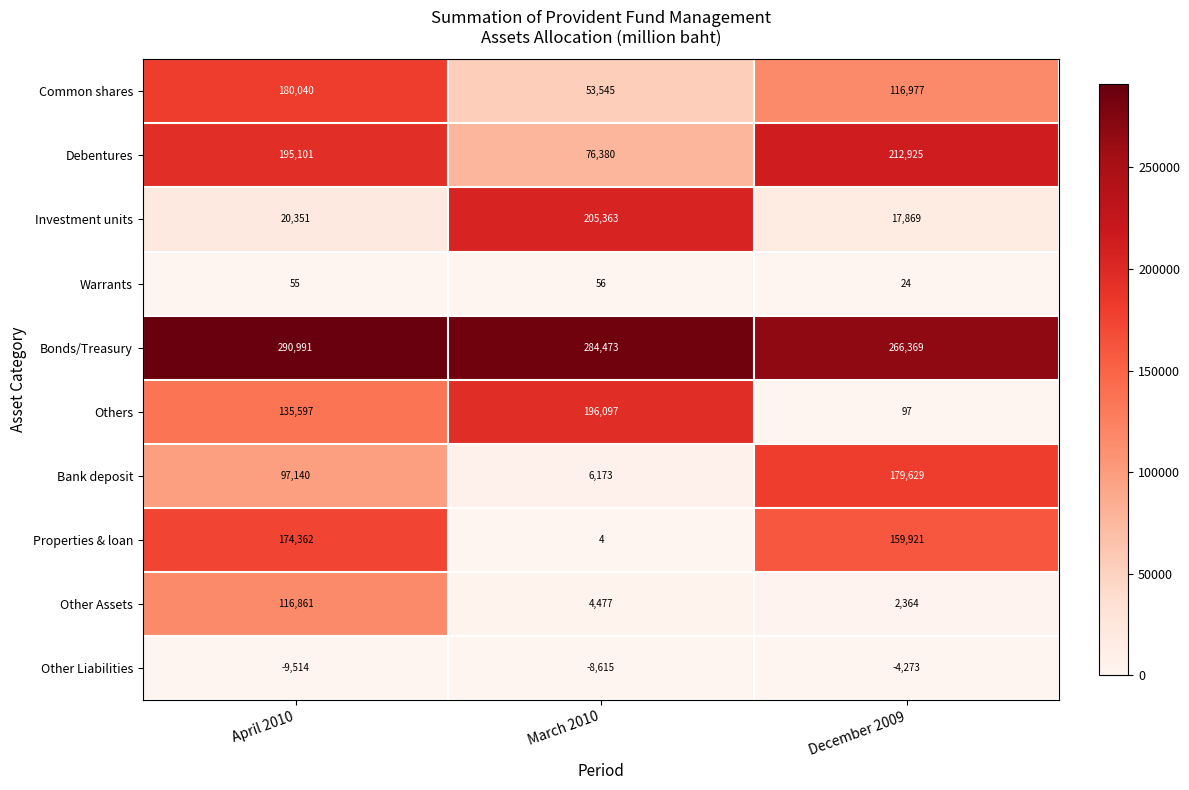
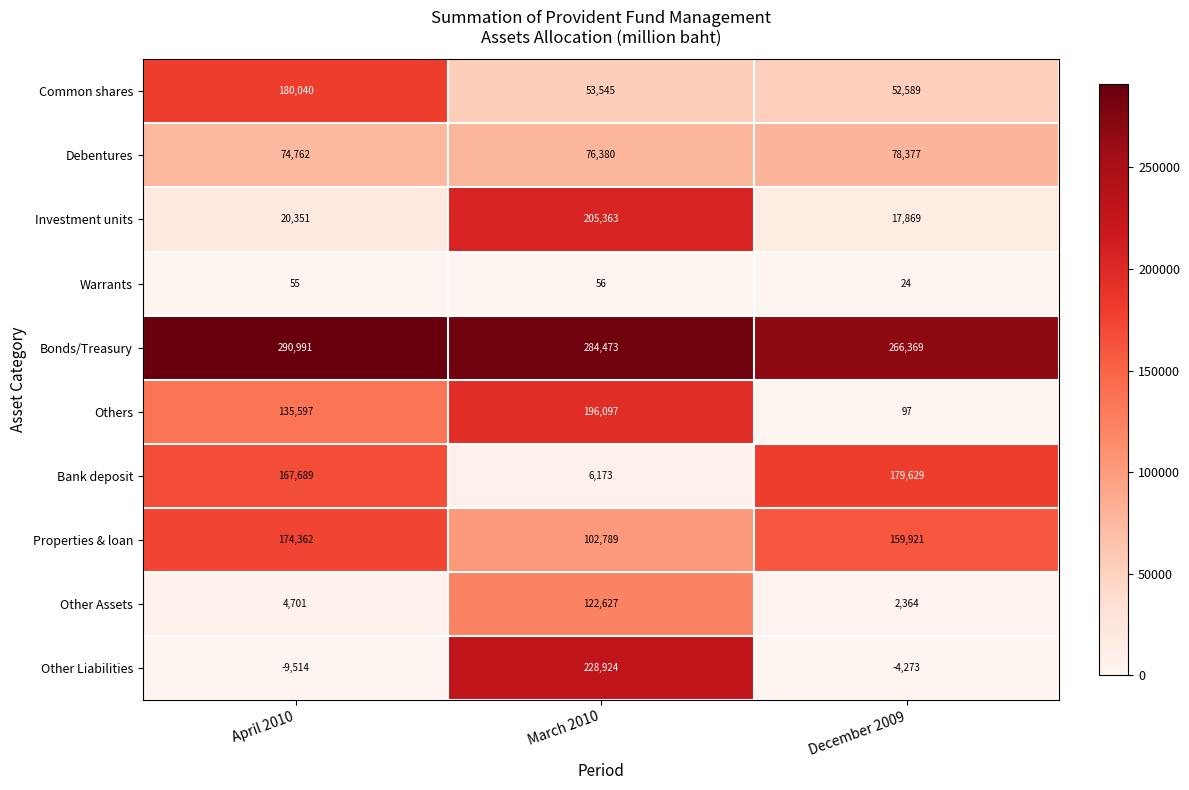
Common shares, December 2009: 116,977 -> 52,589
Debentures, April 2010: 195,101 -> 74,762
Debentures, December 2009: 212,925 -> 78,377
Bank deposit, April 2010: 97,140 -> 167,689
Properties & loan, March 2010: 4 -> 102,789
Other Assets, April 2010: 116,861 -> 4,701
Other Assets, March 2010: 4,477 -> 122,627
Other Liabilities, March 2010: -8,615 -> 228,924
